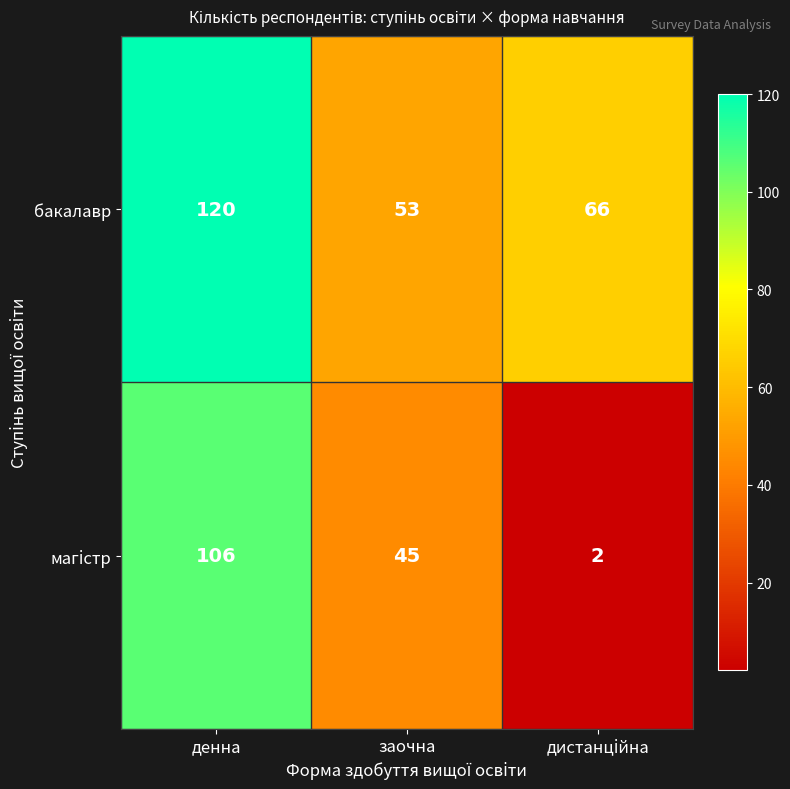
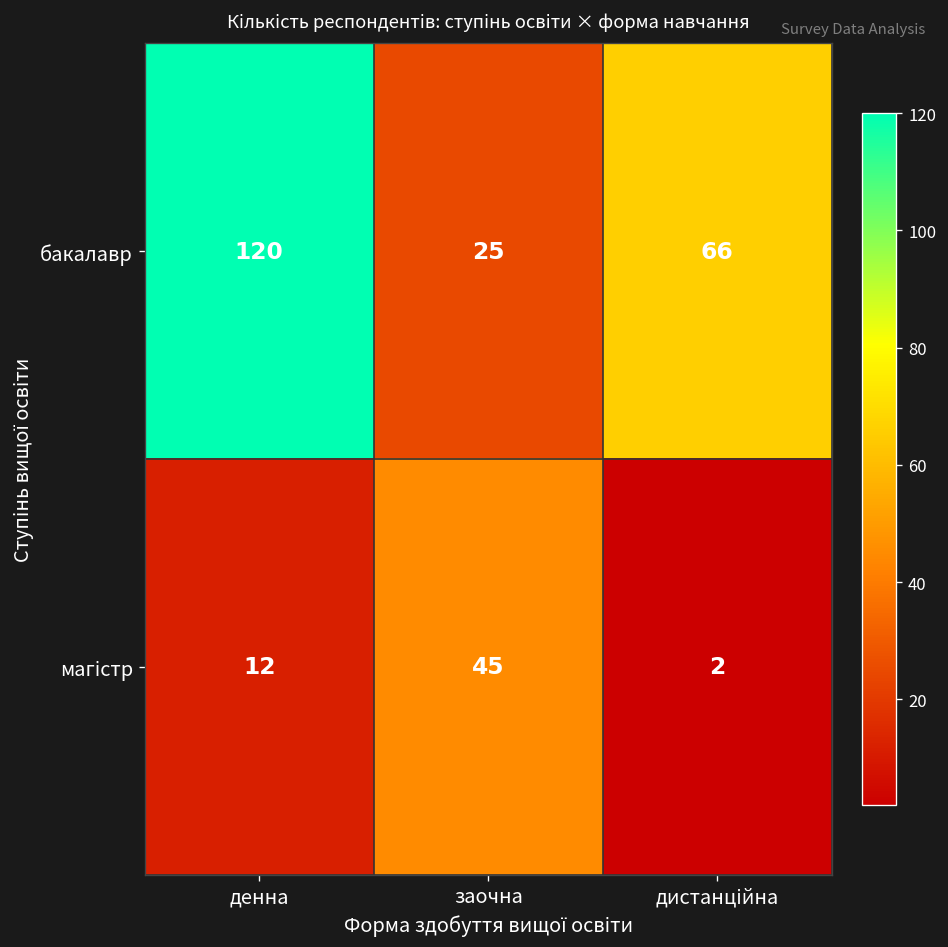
бакалавр, заочна: 53 -> 25
магістр, денна: 106 -> 12
